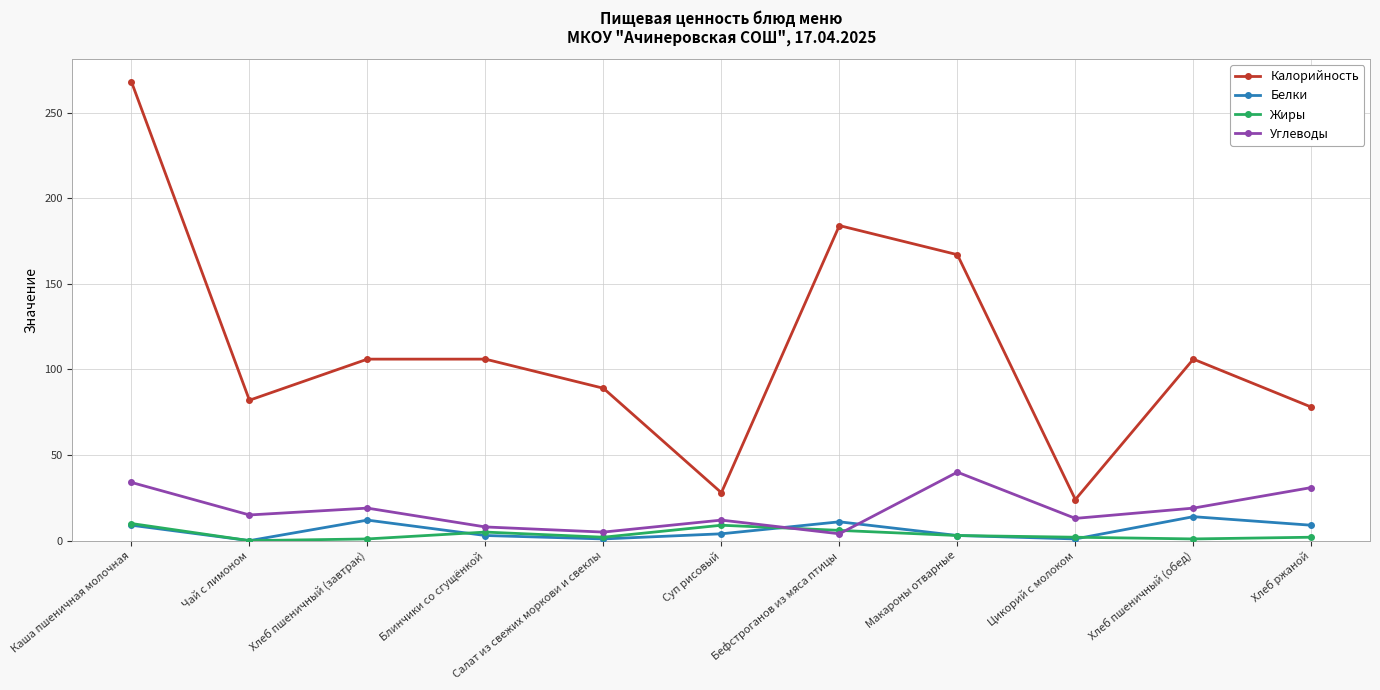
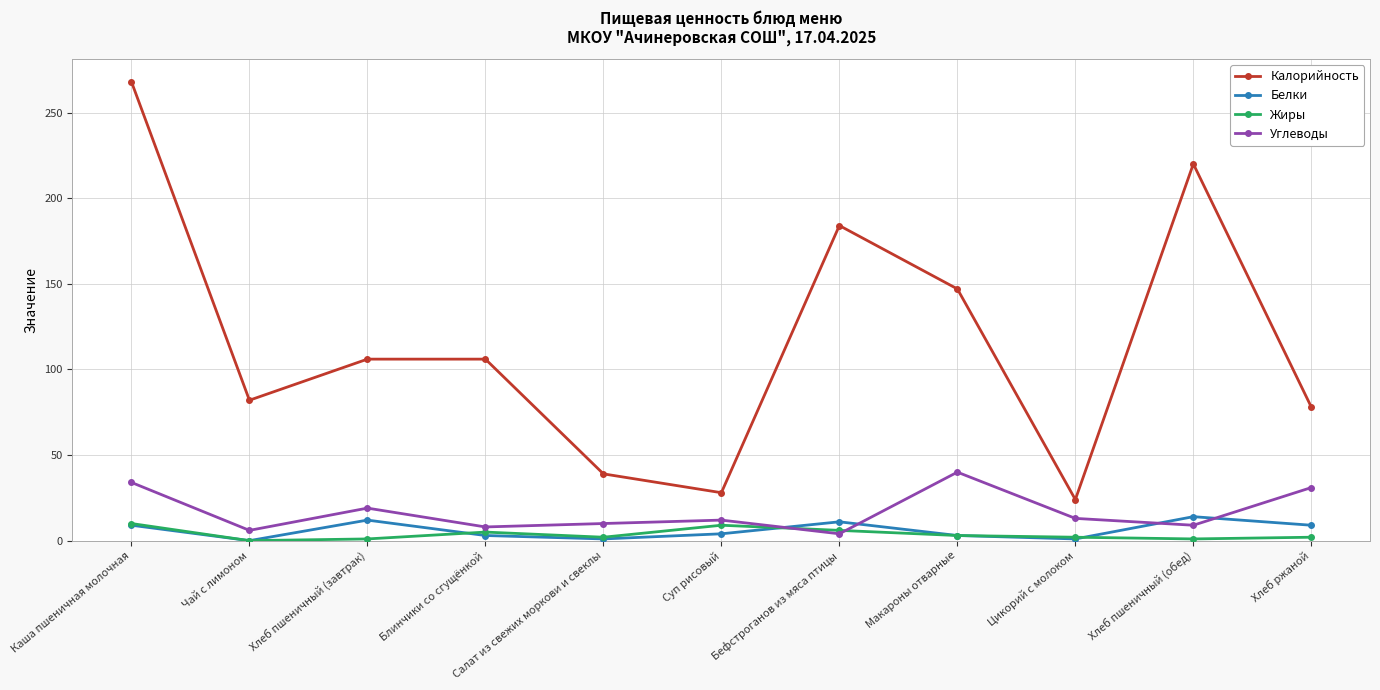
Углеводы, Чай с лимоном: 15 -> 6
Калорийность, Салат из свежих моркови и свеклы: 89 -> 39
Углеводы, Салат из свежих моркови и свеклы: 5 -> 10
Калорийность, Макароны отварные: 167 -> 147
Калорийность, Хлеб пшеничный (обед): 106 -> 220
Углеводы, Хлеб пшеничный (обед): 19 -> 9
